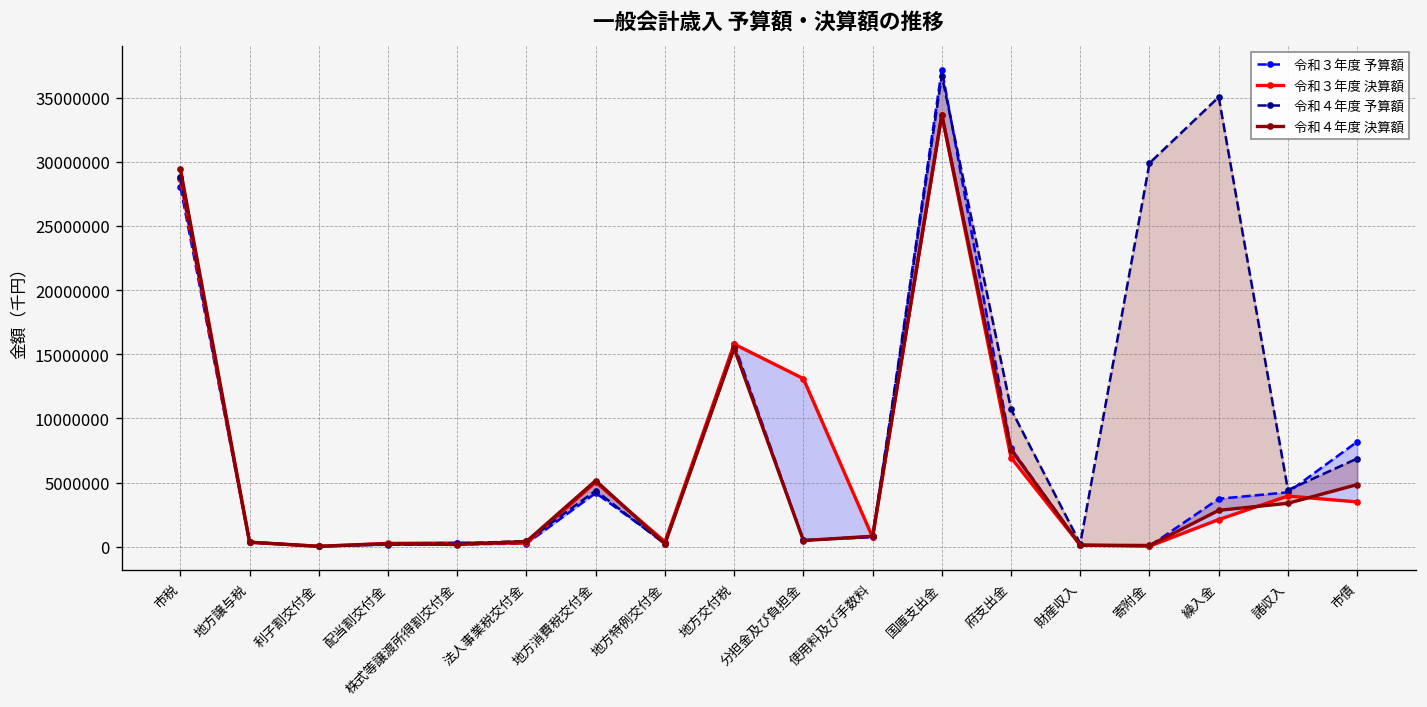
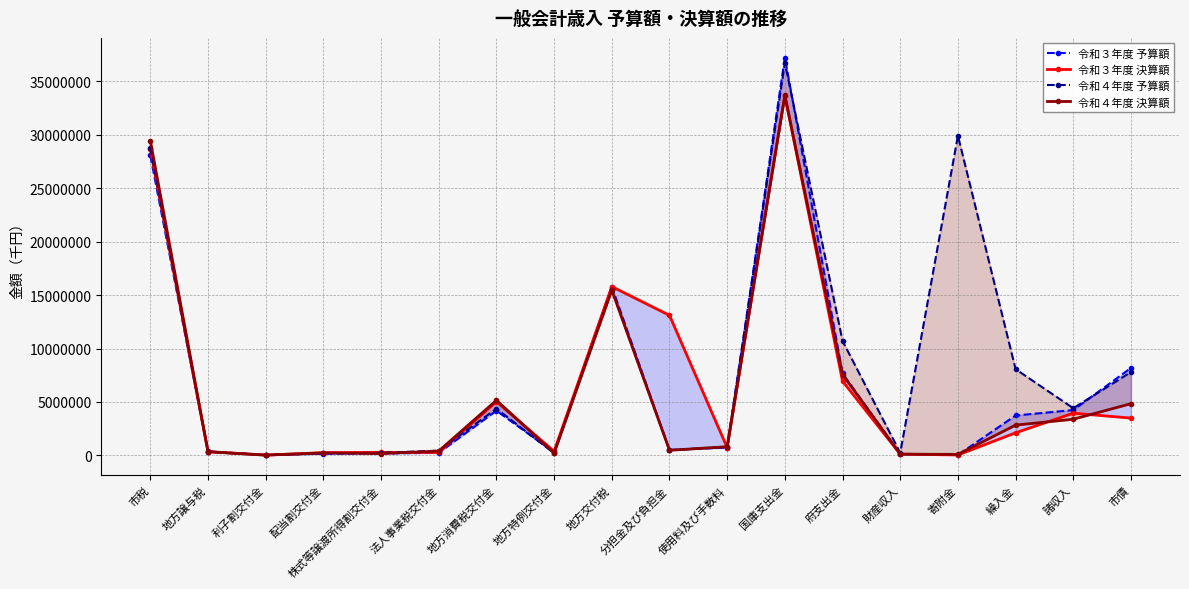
令和４年度 予算額, 繰入金: 35100000 -> 8100000
令和４年度 予算額, 市債: 6900000 -> 7800000
